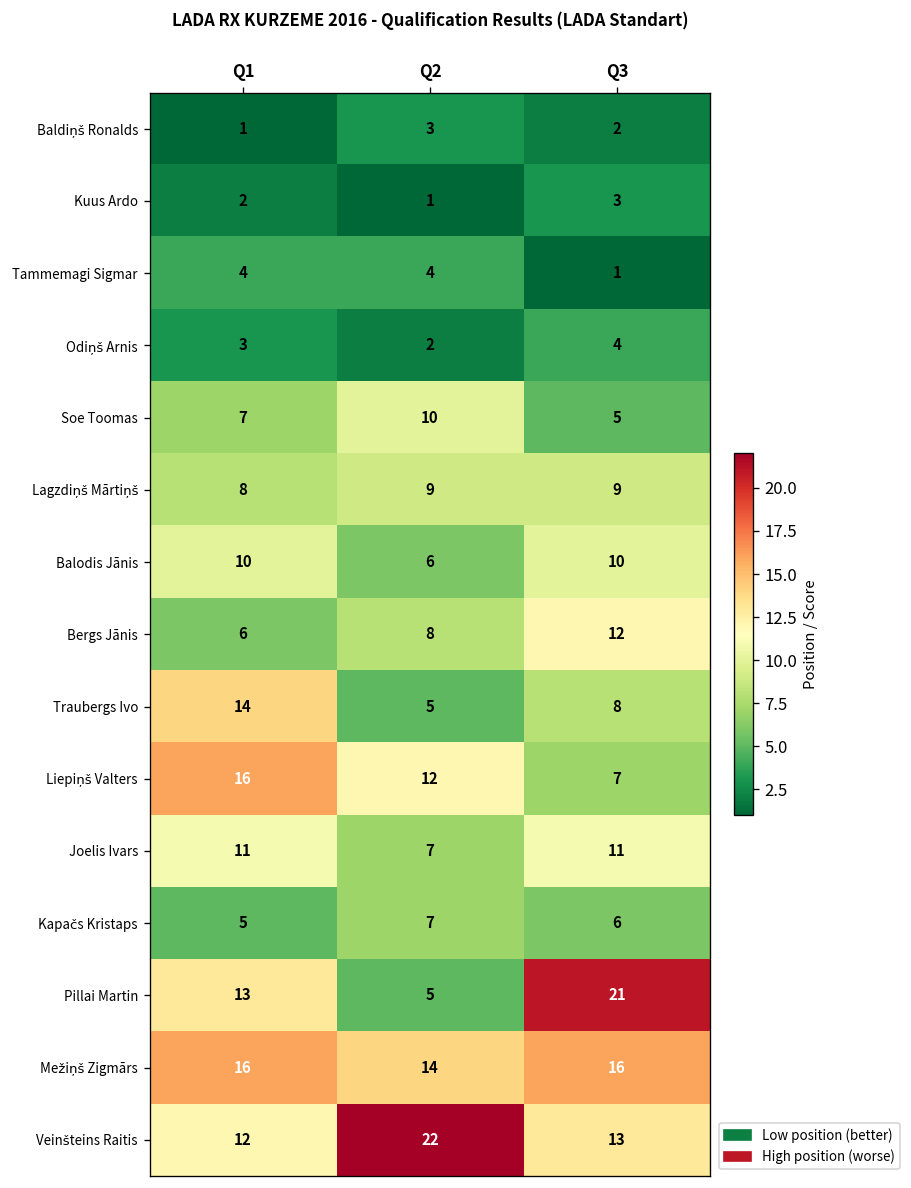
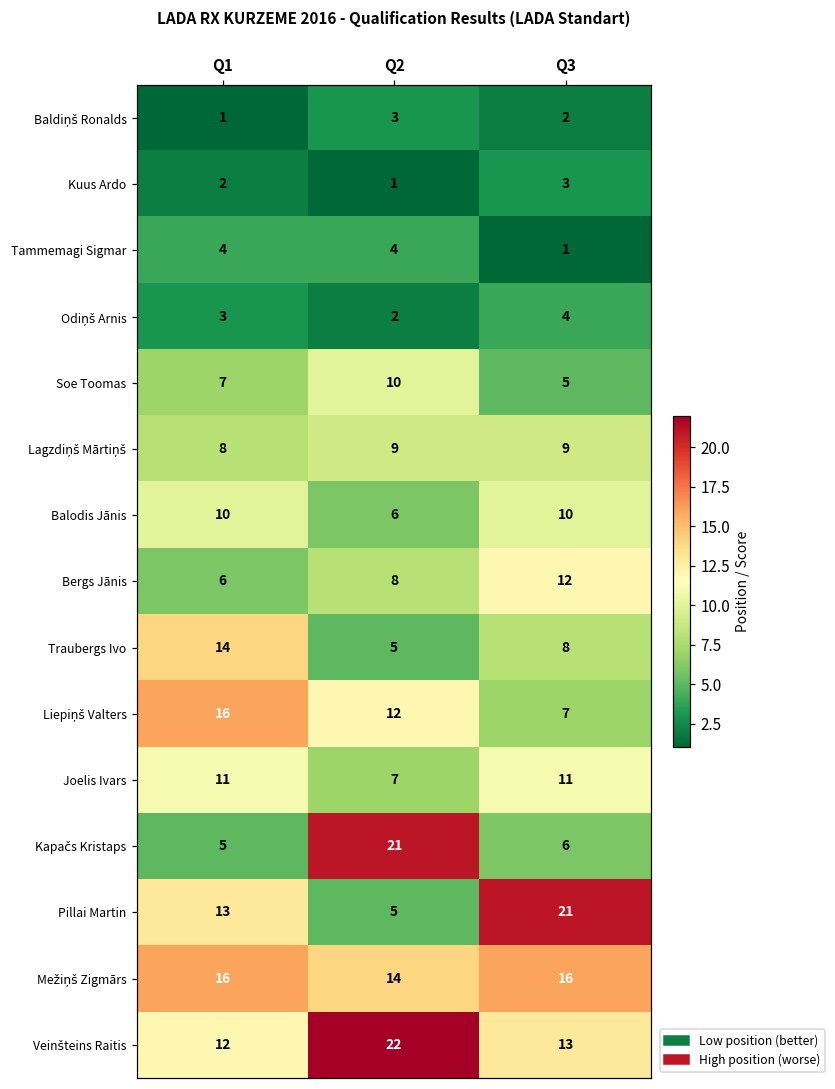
Kapačs Kristaps, Q2: 7 -> 21
